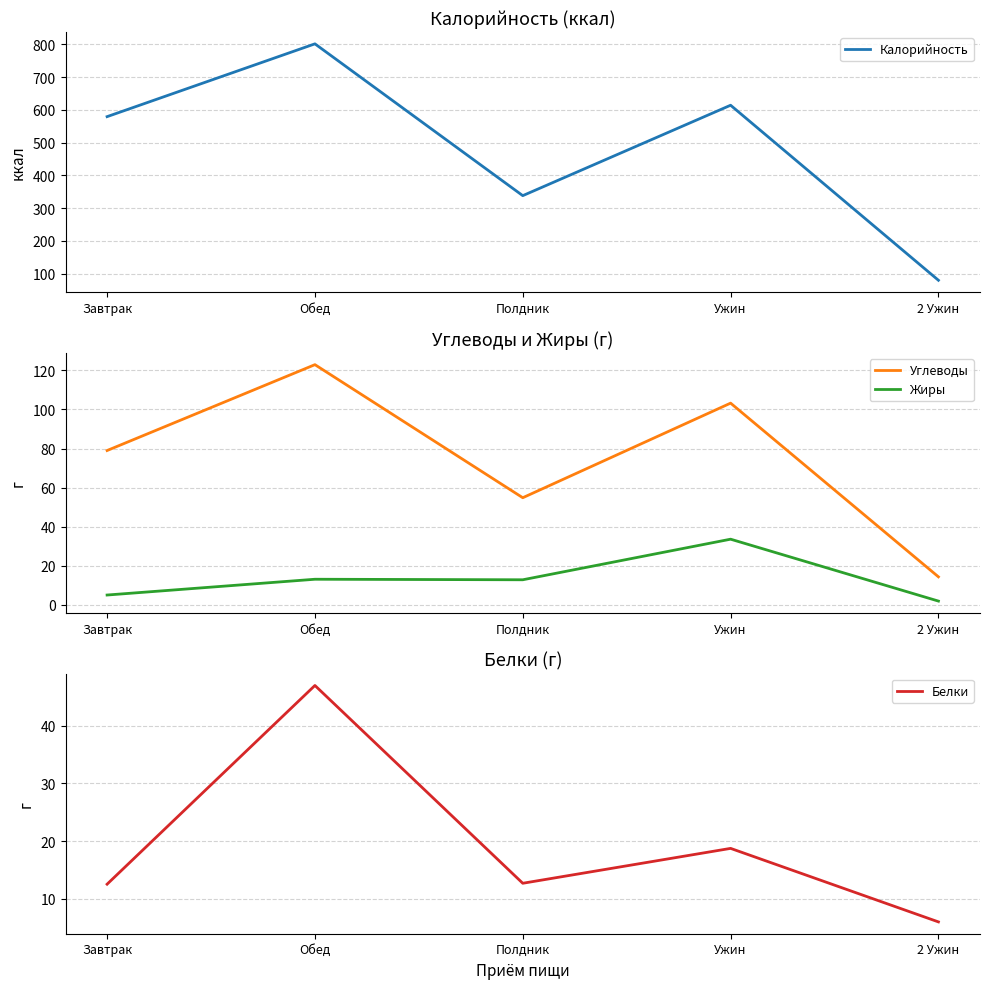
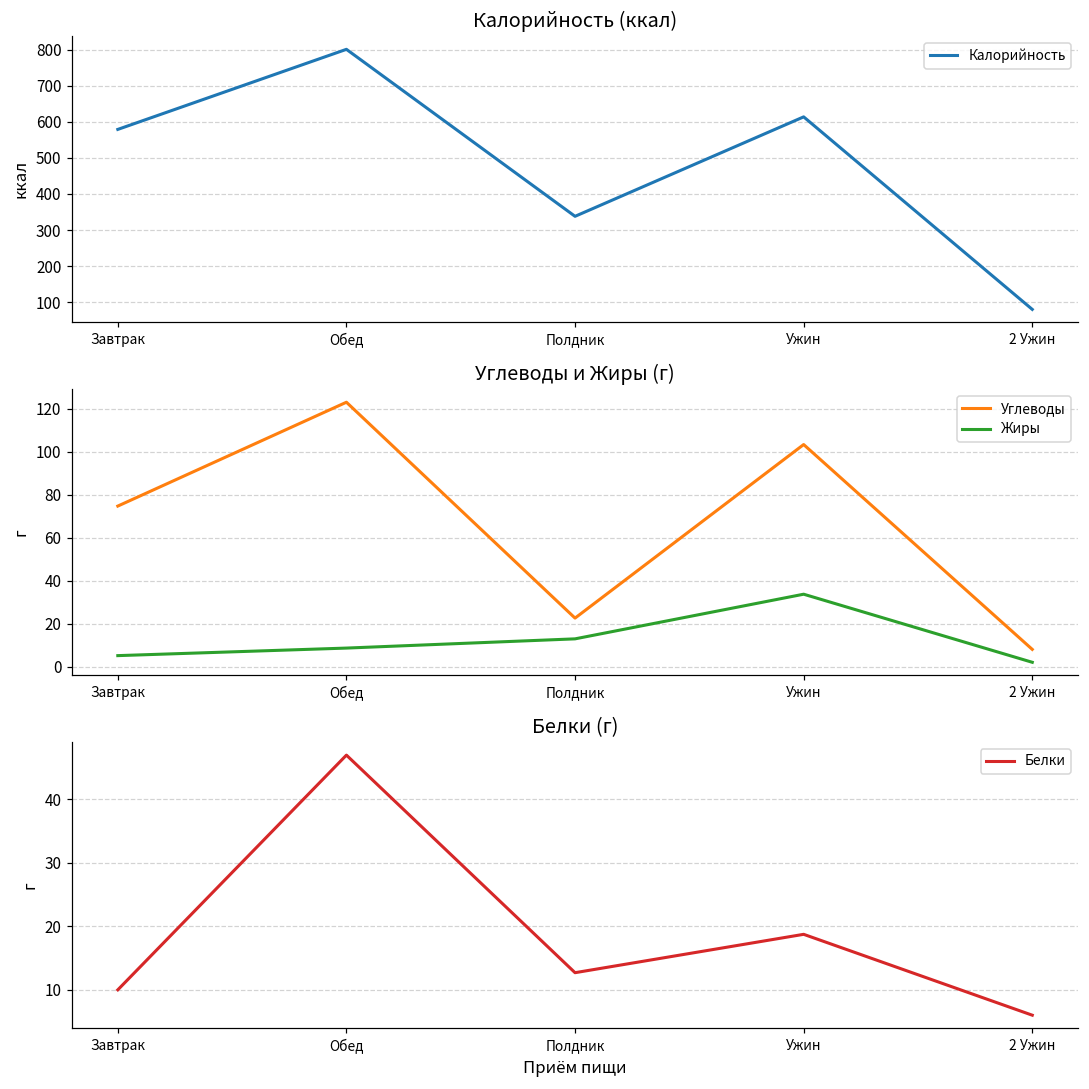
Углеводы и Жиры (г), Углеводы, Завтрак: 79 -> 75
Углеводы и Жиры (г), Жиры, Обед: 13 -> 9
Углеводы и Жиры (г), Углеводы, Полдник: 55 -> 23
Углеводы и Жиры (г), Углеводы, 2 Ужин: 14 -> 8
Белки (г), Завтрак: 13 -> 10
